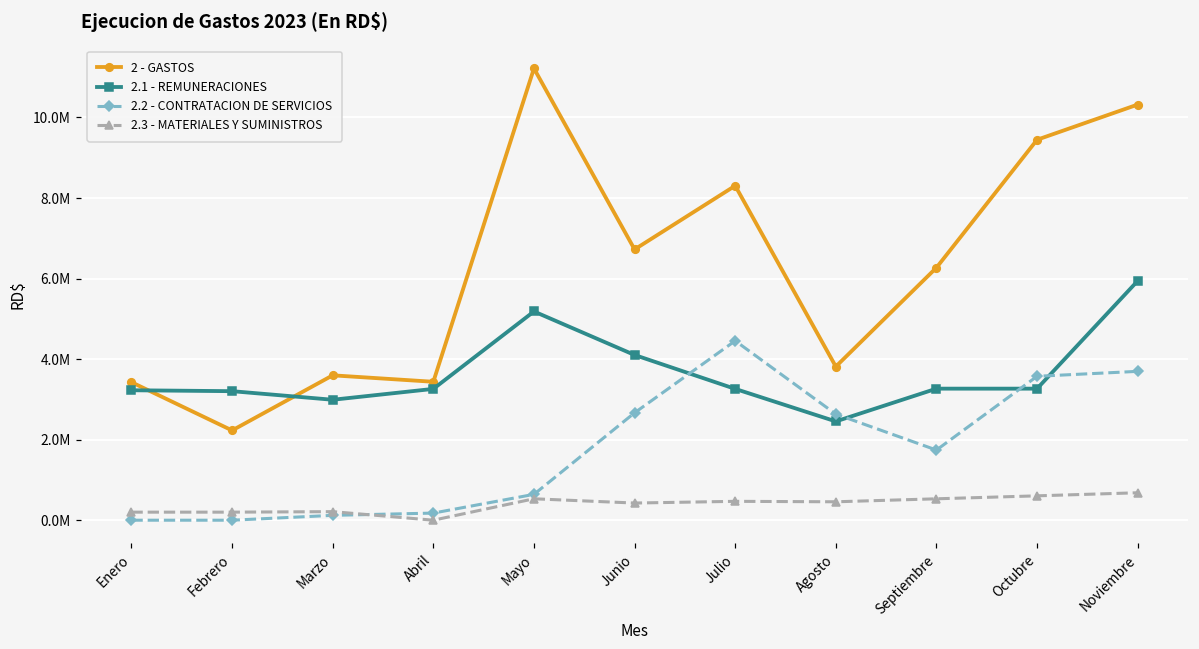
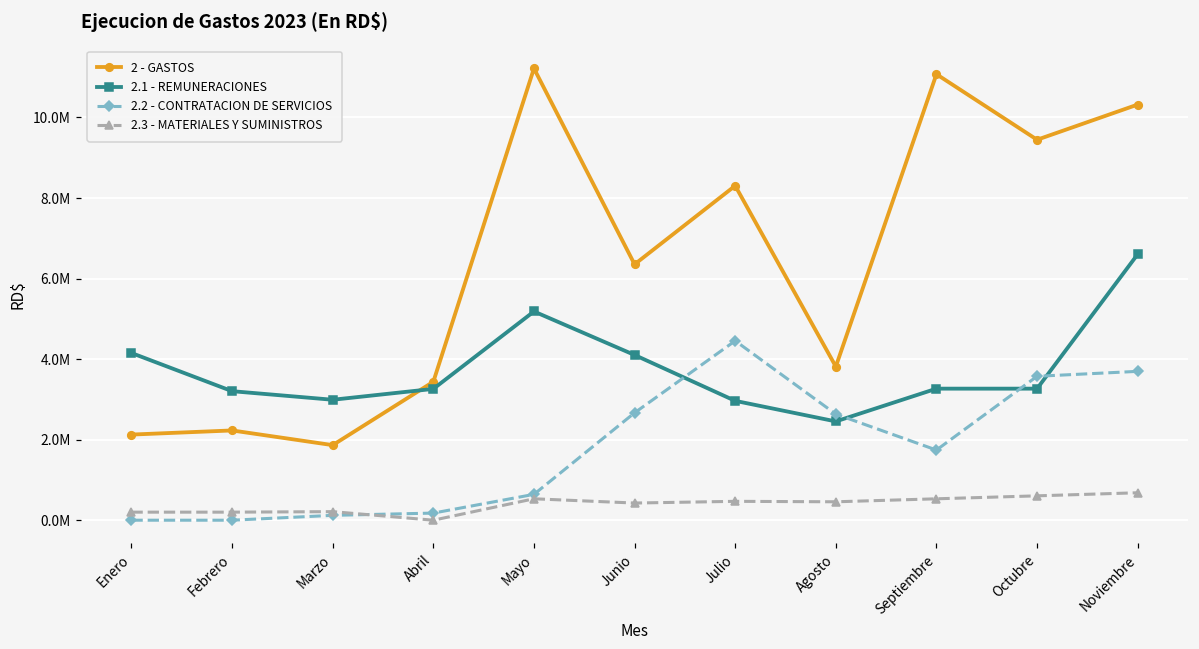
2 - GASTOS, Enero: 3400000 -> 2100000
2.1 - REMUNERACIONES, Enero: 3200000 -> 4200000
2 - GASTOS, Marzo: 3600000 -> 1900000
2 - GASTOS, Junio: 6700000 -> 6400000
2.1 - REMUNERACIONES, Julio: 3300000 -> 3000000
2 - GASTOS, Septiembre: 6300000 -> 11100000
2.1 - REMUNERACIONES, Noviembre: 5900000 -> 6600000
